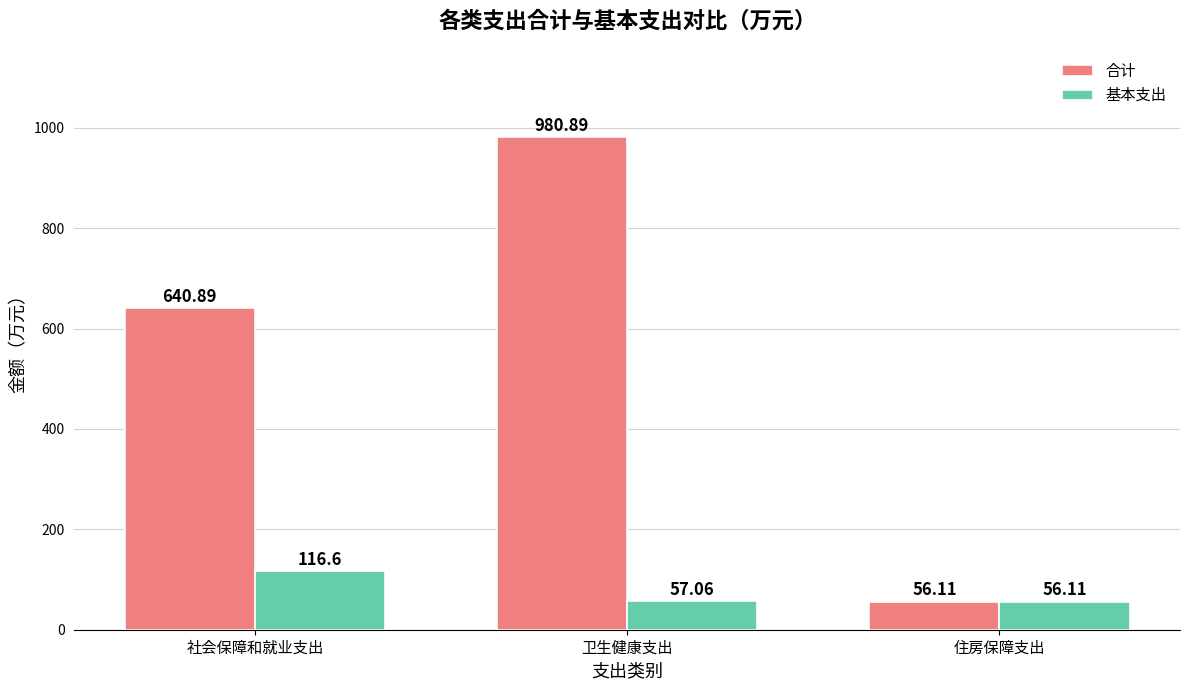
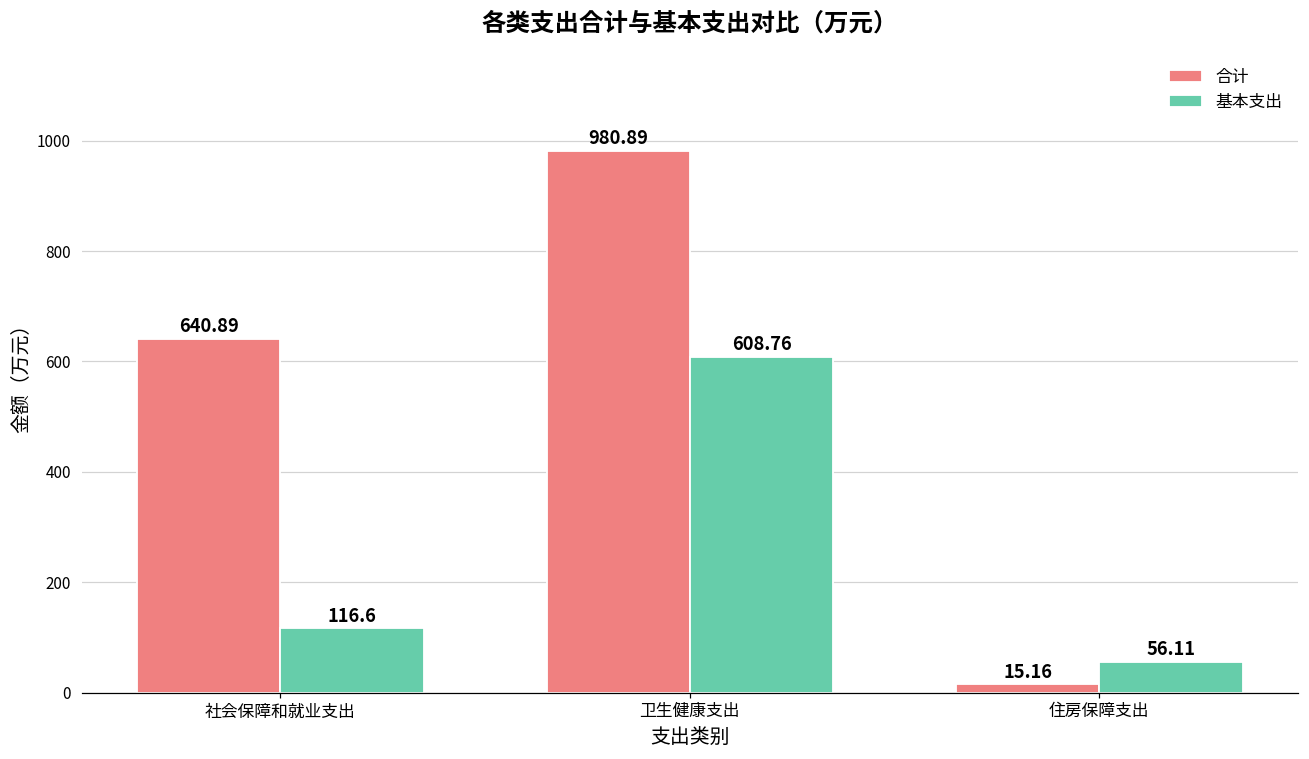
基本支出, 卫生健康支出: 57.06 -> 608.76
合计, 住房保障支出: 56.11 -> 15.16
